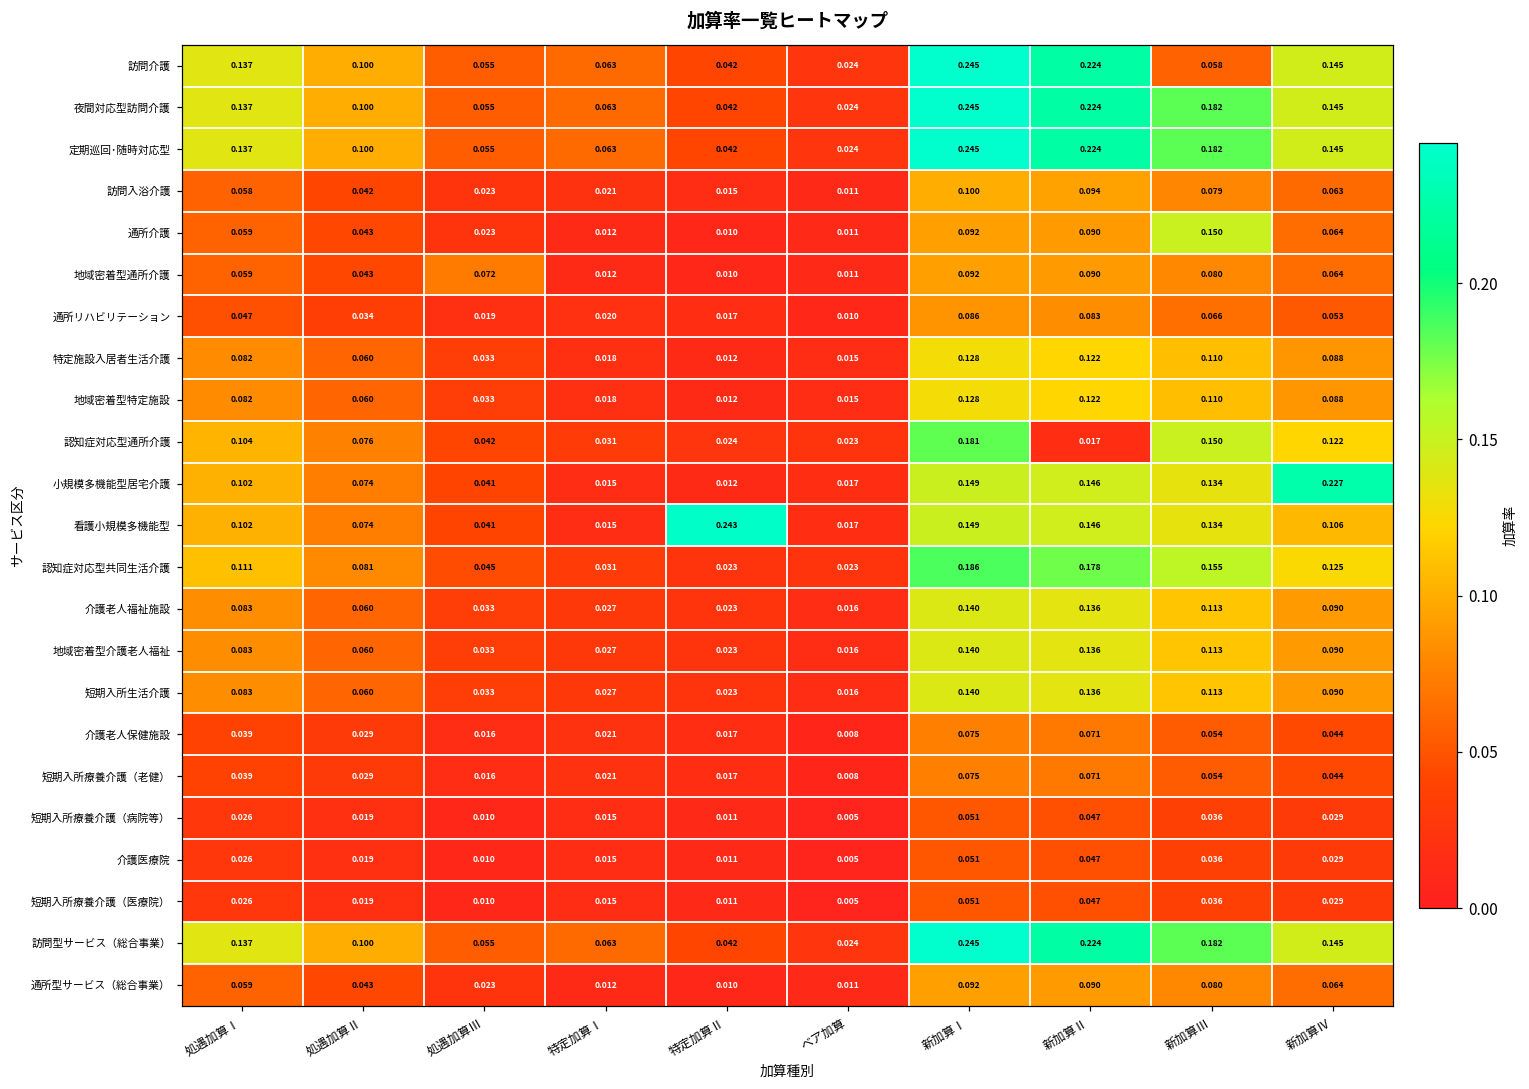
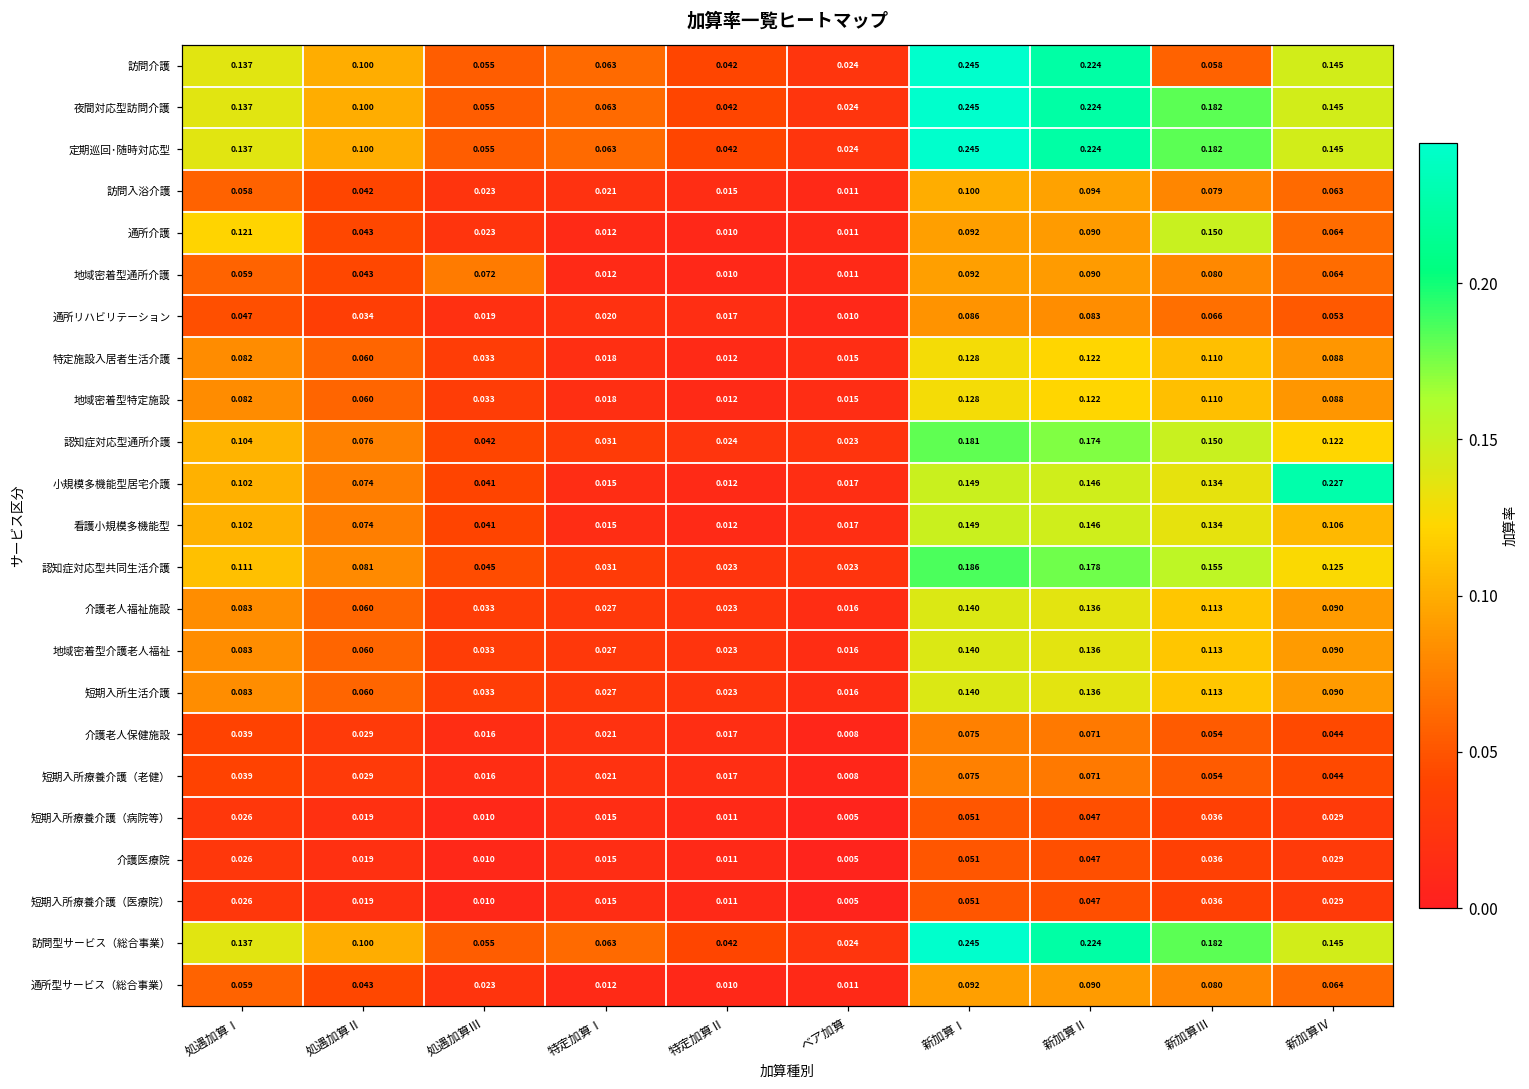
通所介護, 処遇加算Ⅰ: 0.059 -> 0.121
認知症対応型通所介護, 新加算Ⅱ: 0.017 -> 0.174
看護小規模多機能型, 特定加算Ⅱ: 0.243 -> 0.012
